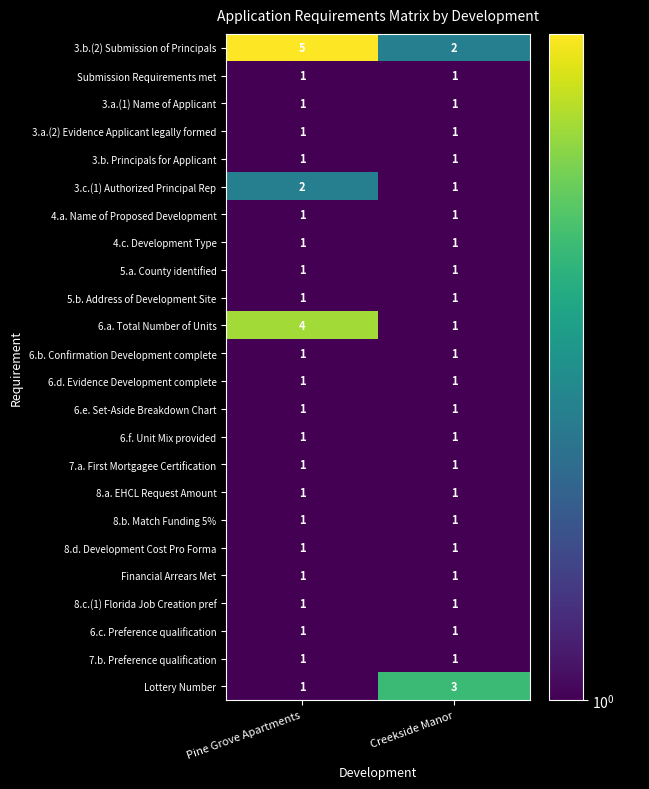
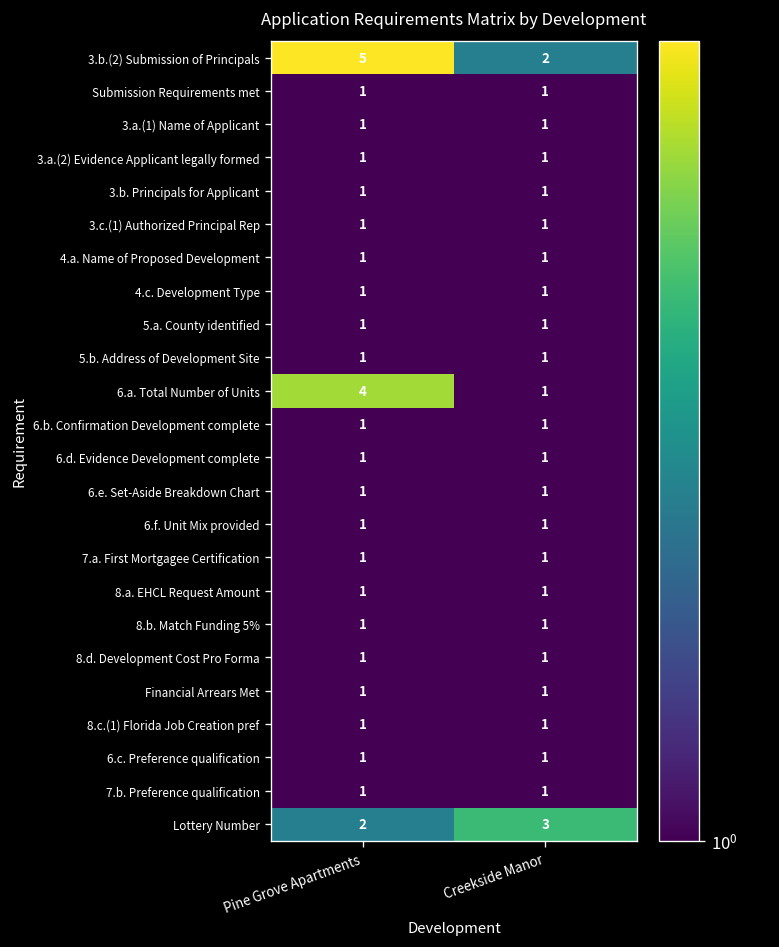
3.c.(1) Authorized Principal Rep, Pine Grove Apartments: 2 -> 1
Lottery Number, Pine Grove Apartments: 1 -> 2
